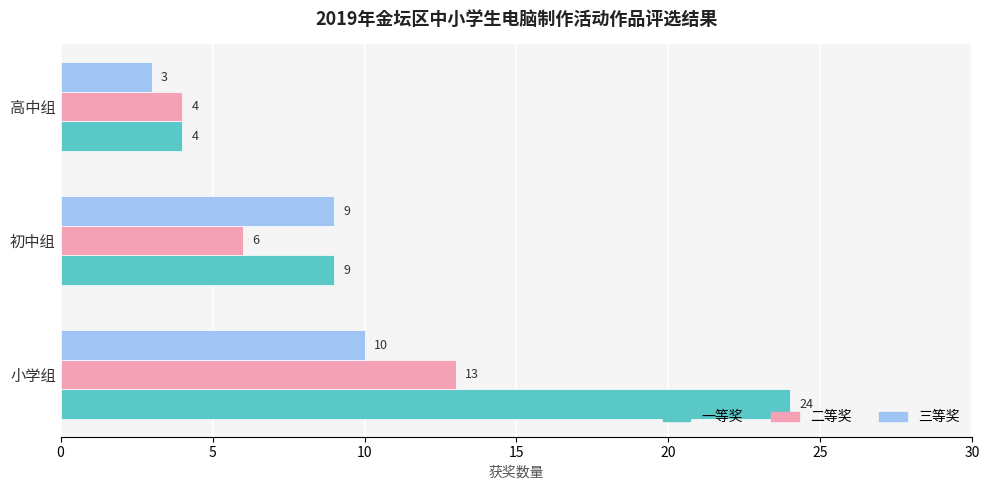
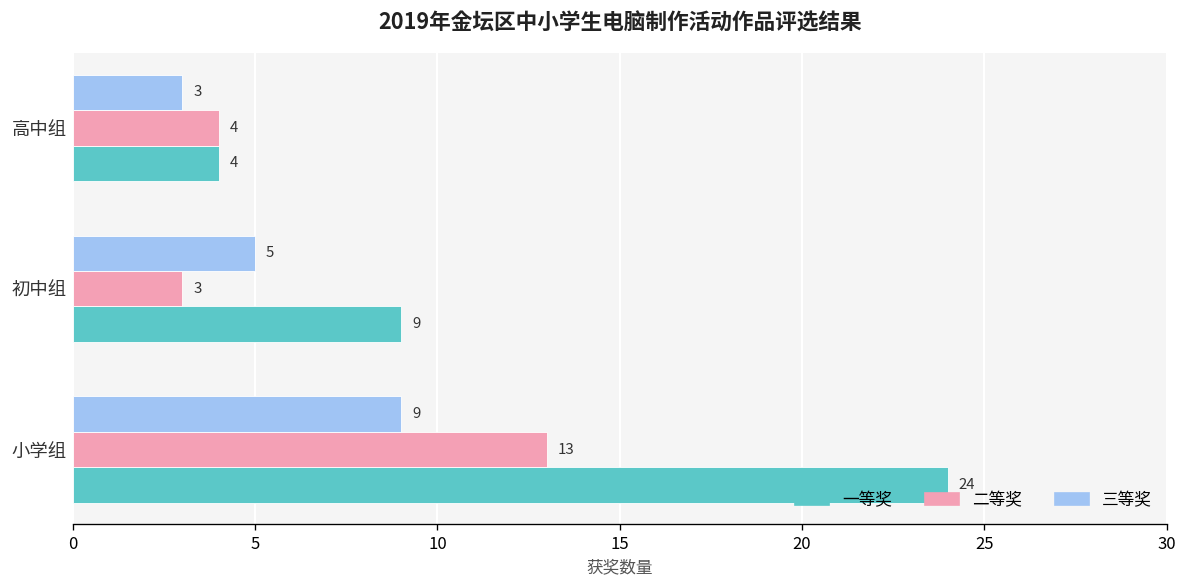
三等奖, 初中组: 9 -> 5
二等奖, 初中组: 6 -> 3
三等奖, 小学组: 10 -> 9
